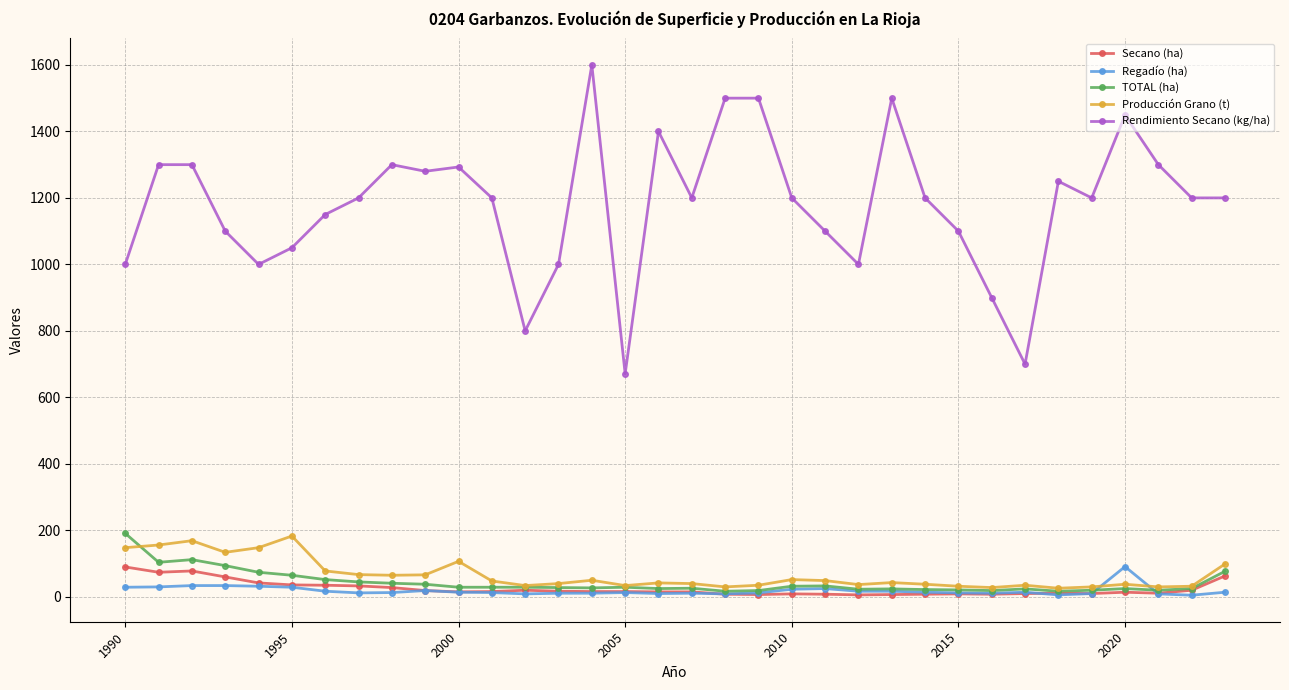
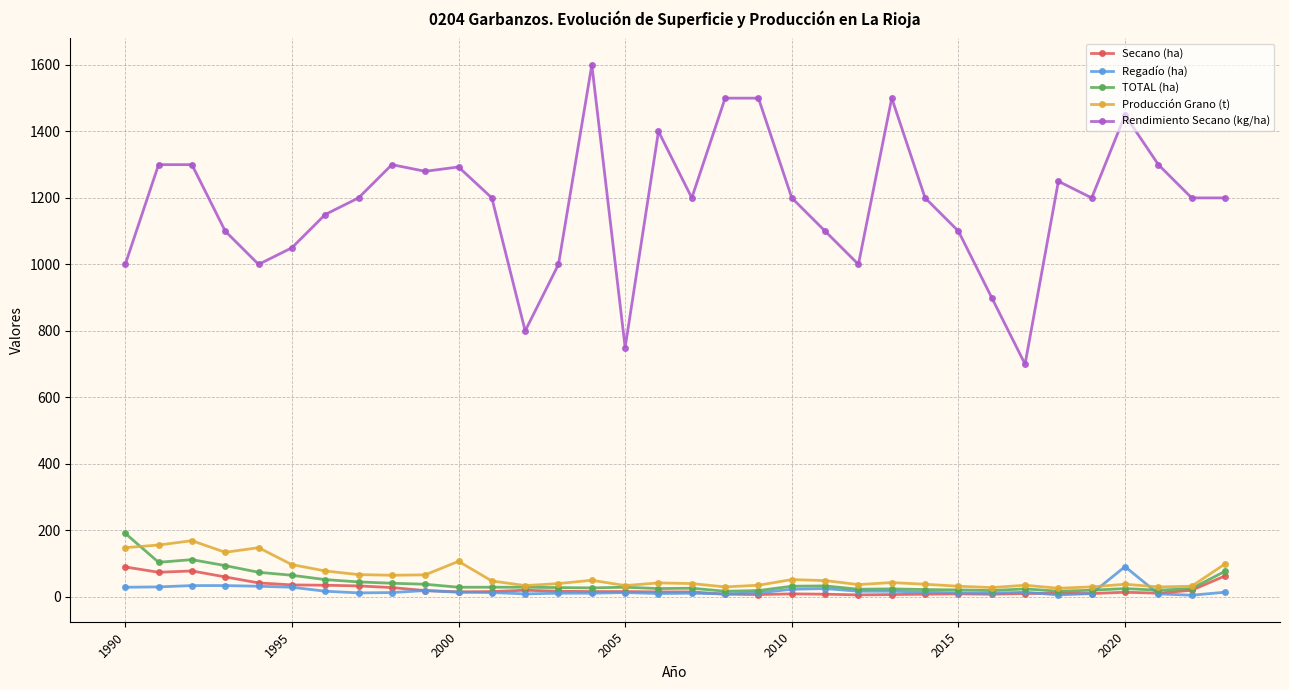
Producción Grano (t), 1995: 180 -> 100
Rendimiento Secano (kg/ha), 2005: 670 -> 750
